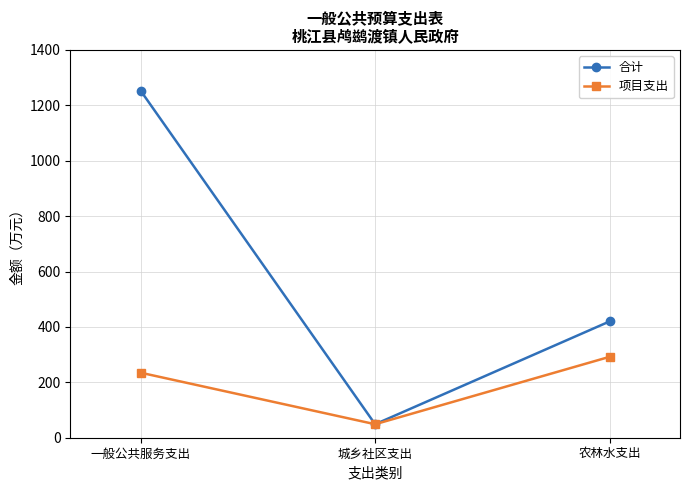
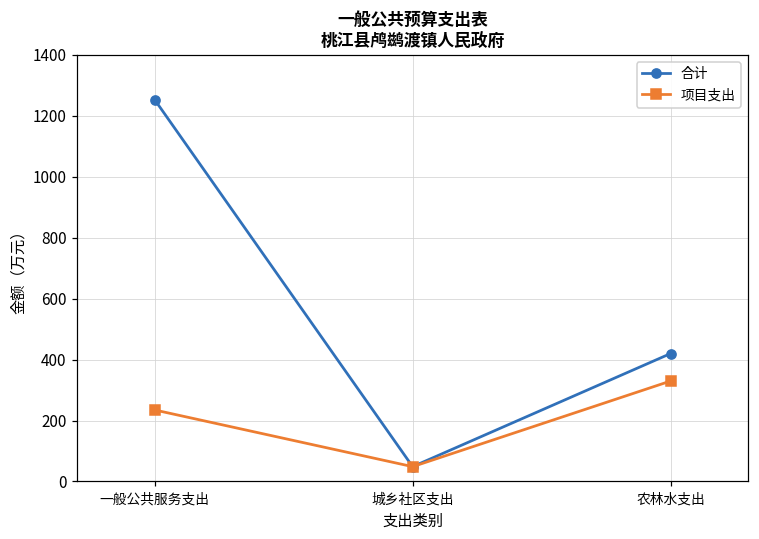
项目支出, 农林水支出: 290 -> 330
